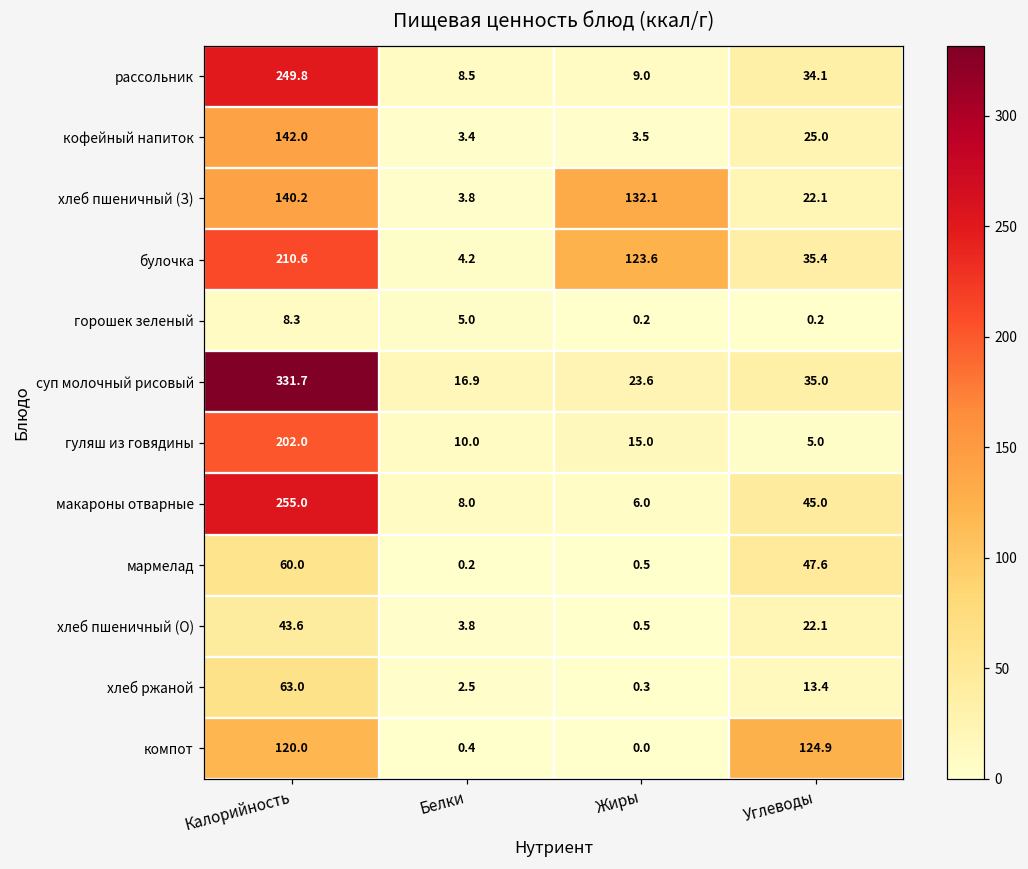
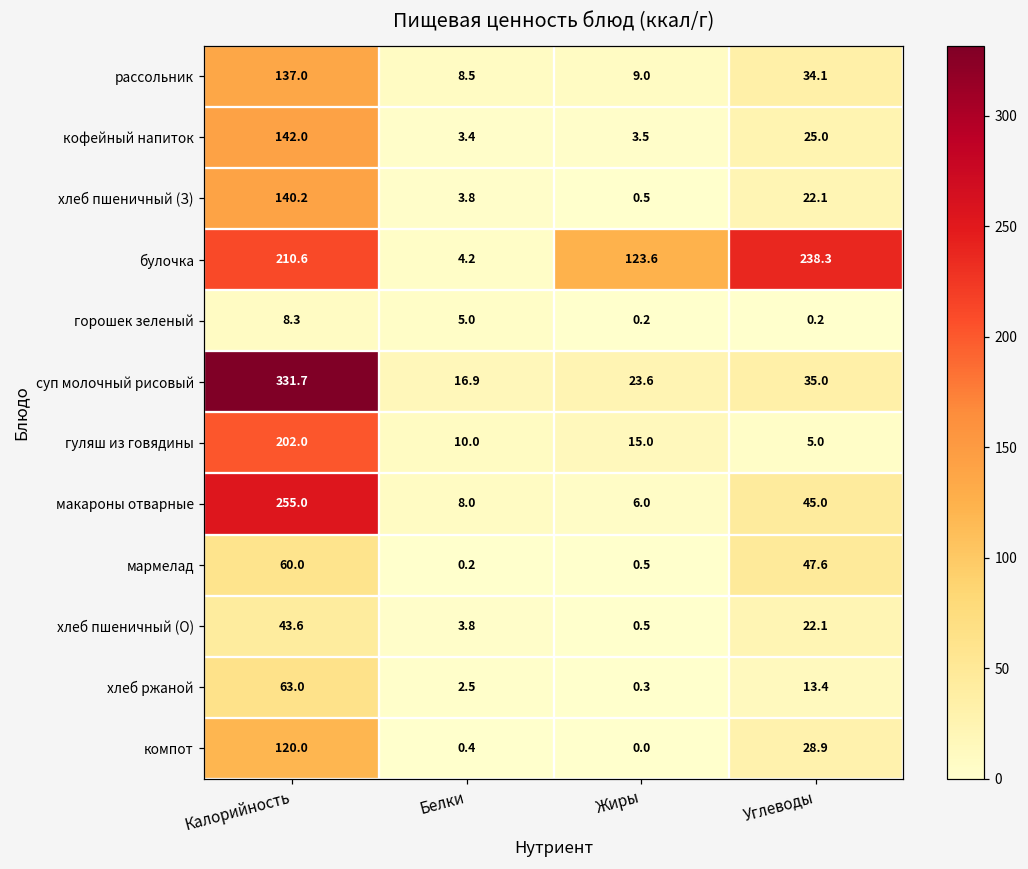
рассольник, Калорийность: 249.8 -> 137.0
хлеб пшеничный (З), Жиры: 132.1 -> 0.5
булочка, Углеводы: 35.4 -> 238.3
компот, Углеводы: 124.9 -> 28.9
